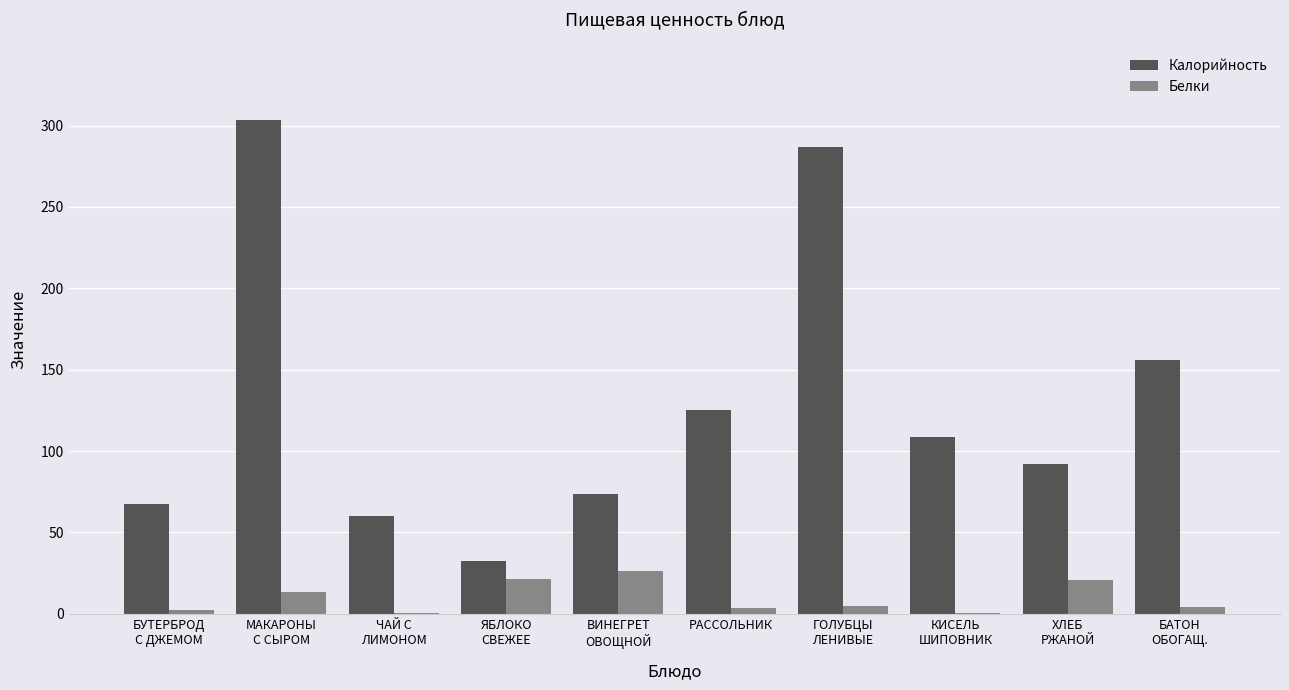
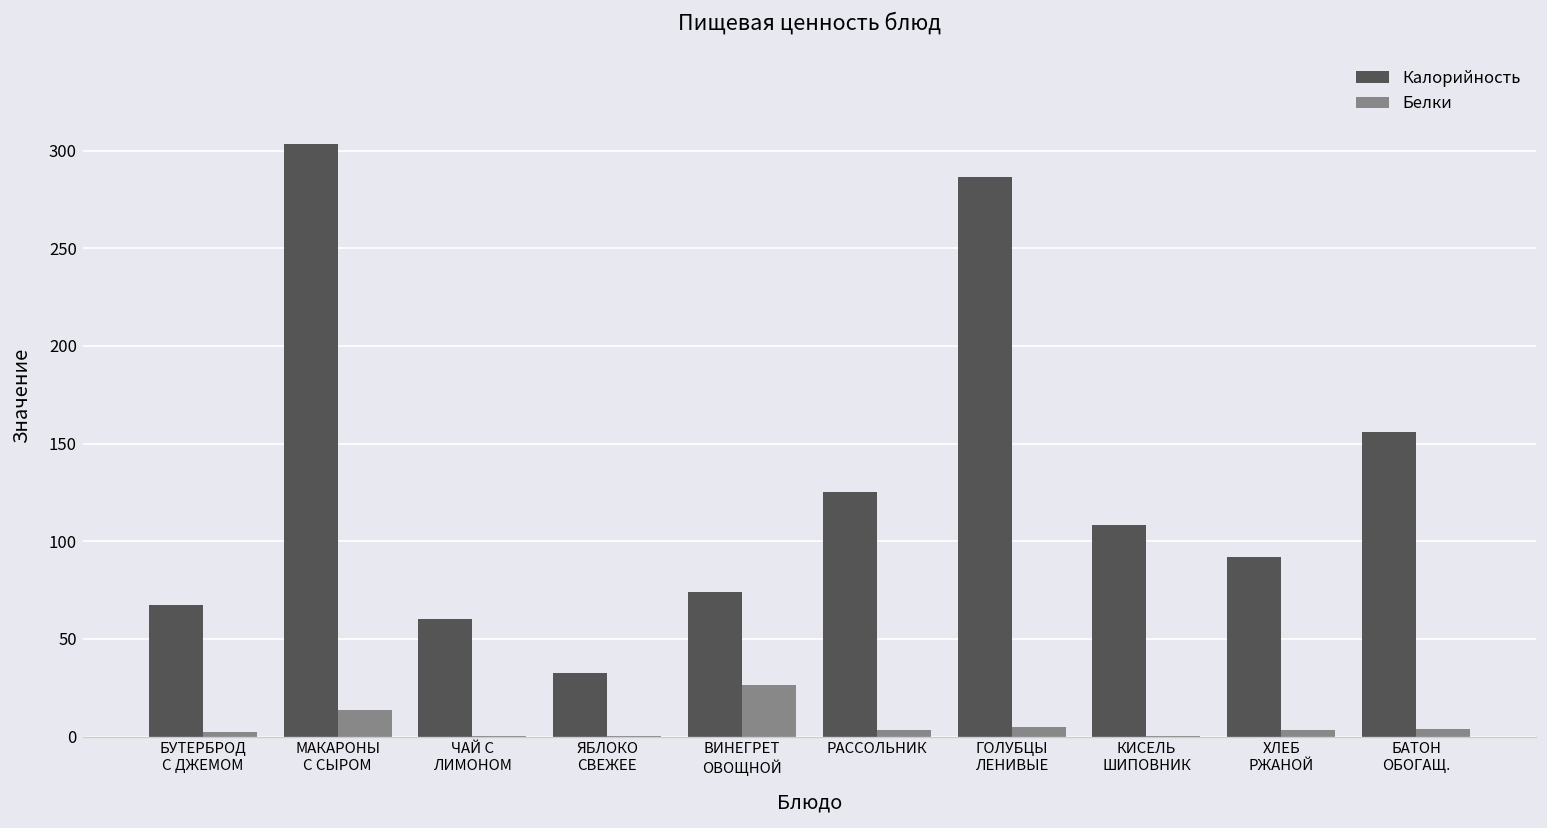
Белки, ЯБЛОКО СВЕЖЕЕ: 22 -> 0
Белки, ХЛЕБ РЖАНОЙ: 21 -> 3
